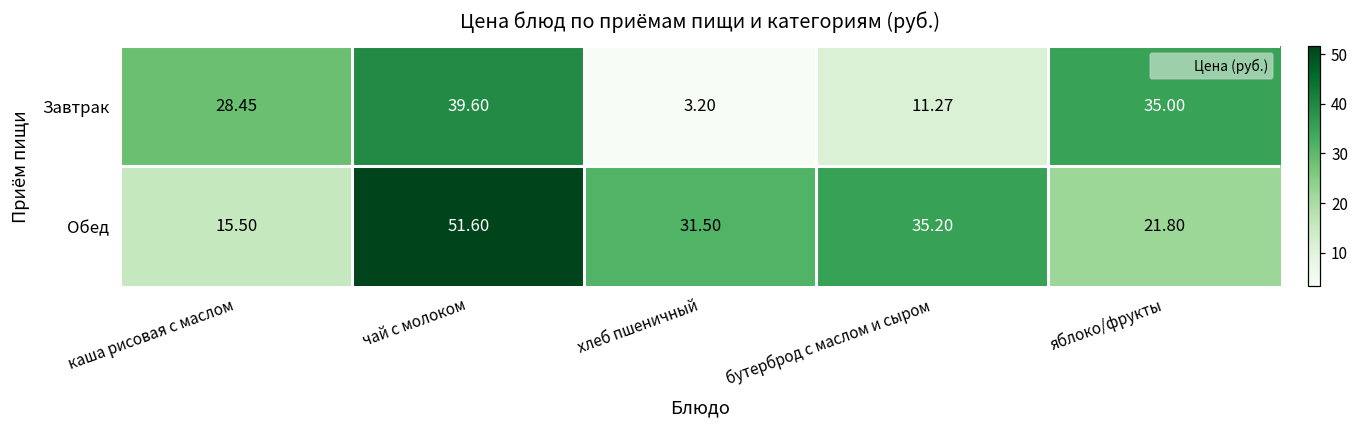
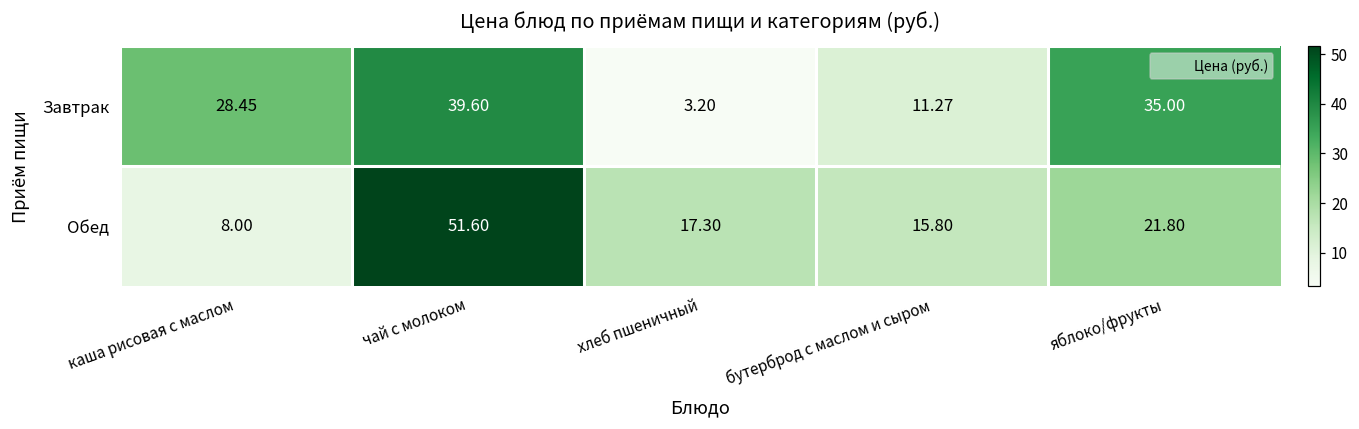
Обед, каша рисовая с маслом: 15.50 -> 8.00
Обед, хлеб пшеничный: 31.50 -> 17.30
Обед, бутерброд с маслом и сыром: 35.20 -> 15.80
